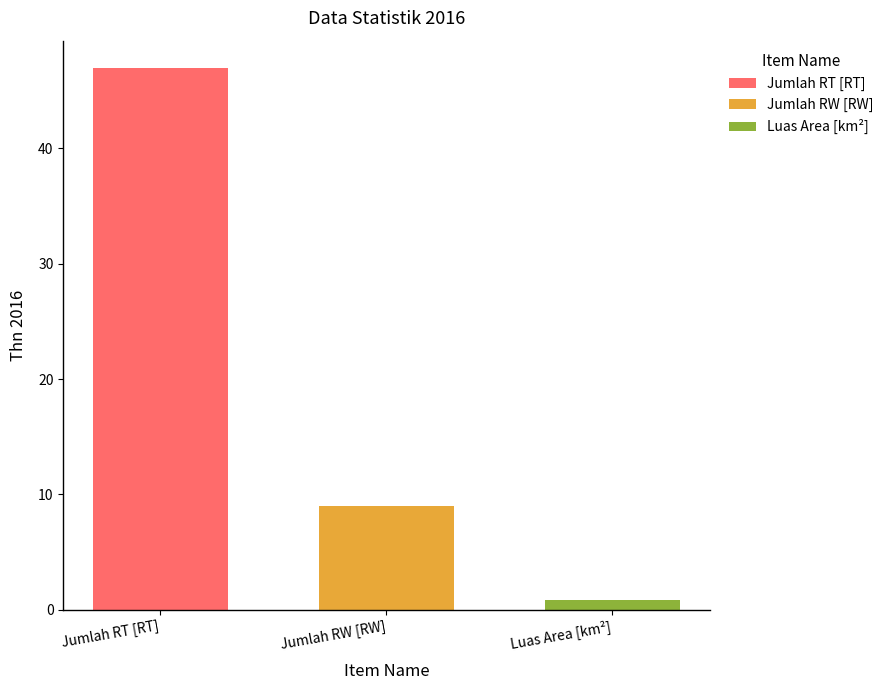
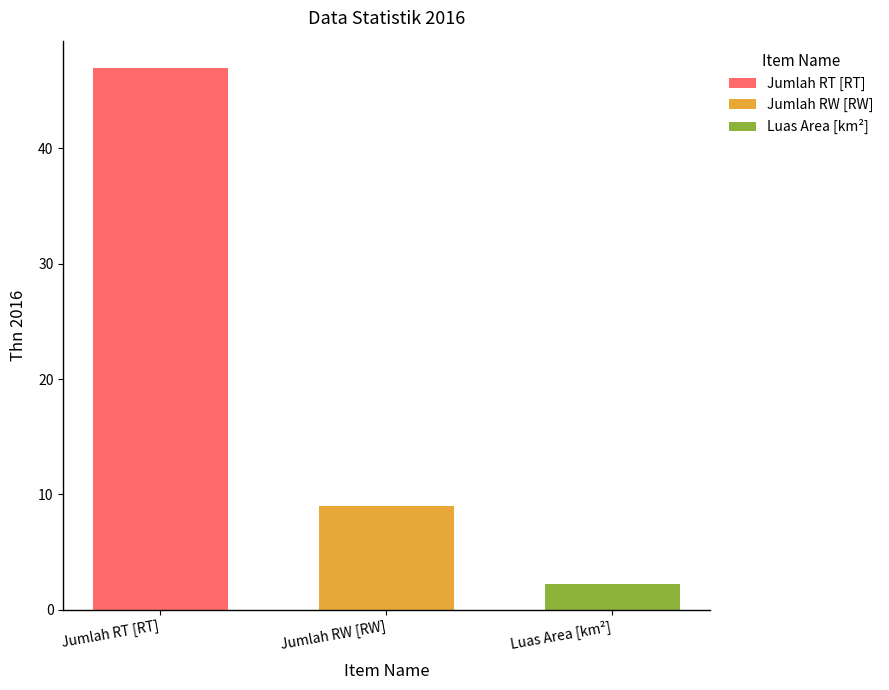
Luas Area [km²], Luas Area [km²]: 0.8 -> 2.3
